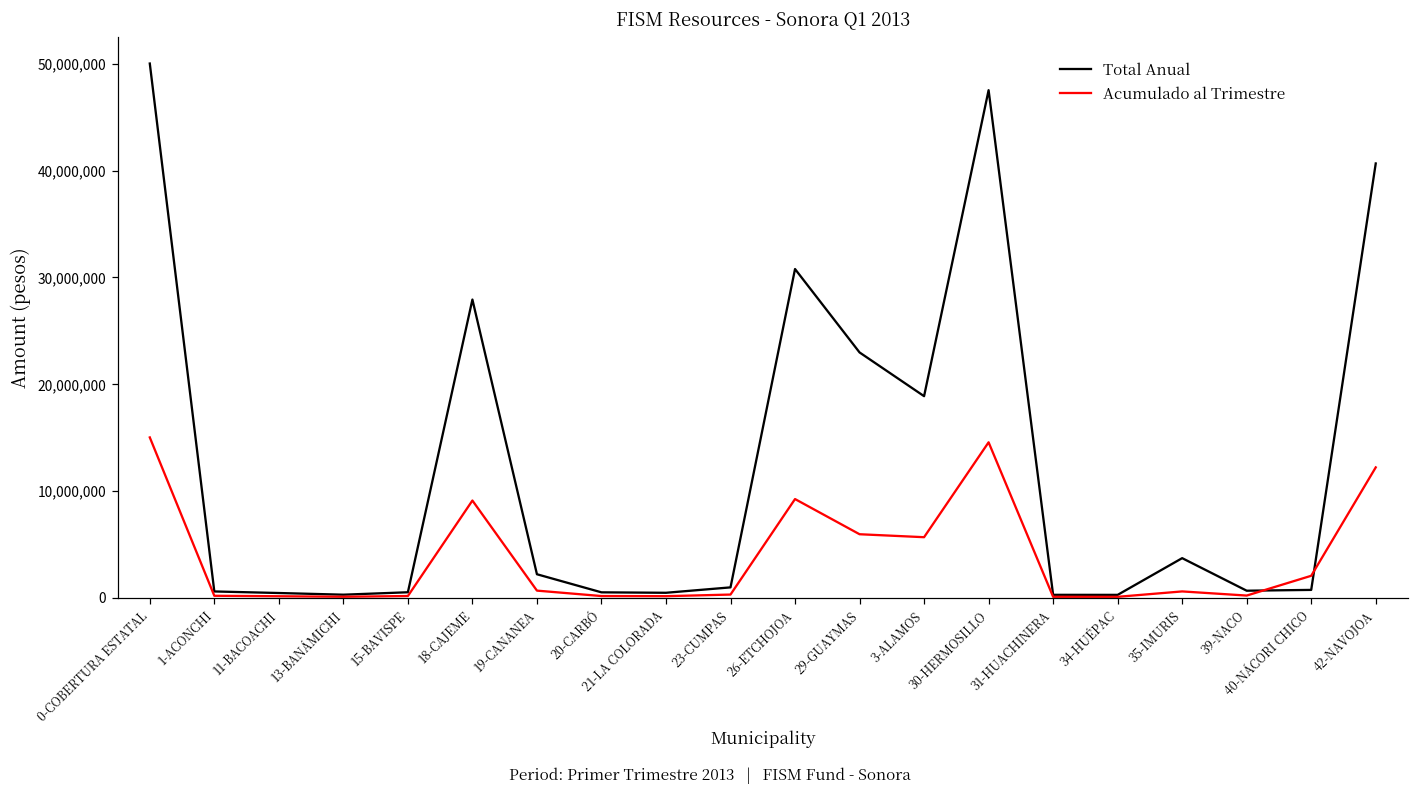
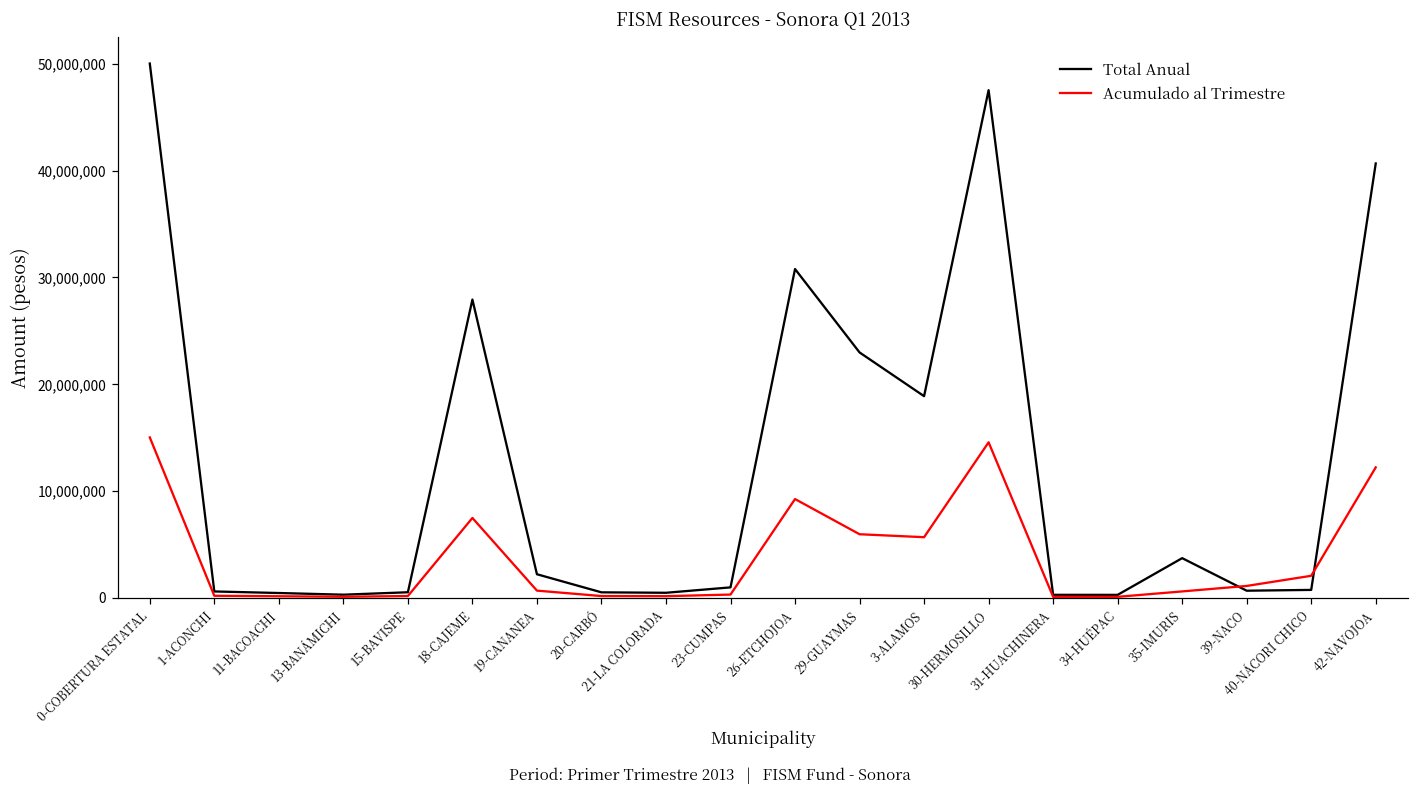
Acumulado al Trimestre, 18-CAJEME: 9,000,000 -> 7,000,000
Acumulado al Trimestre, 39-NACO: 0 -> 1,000,000
